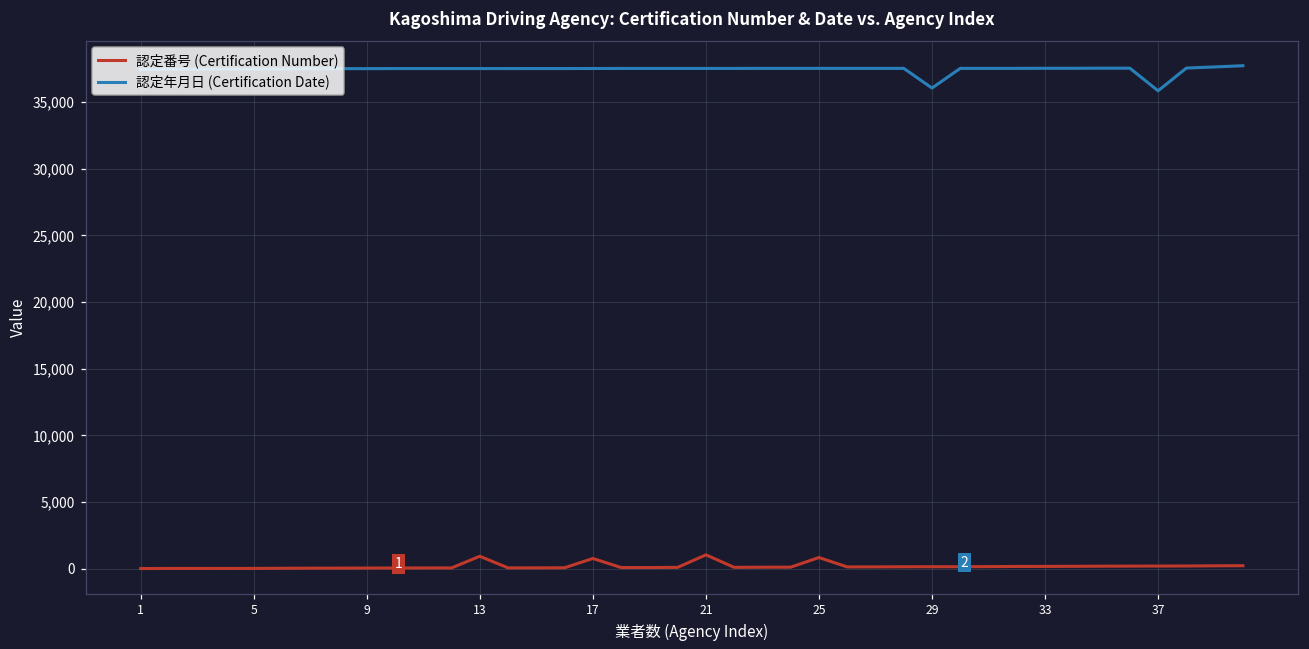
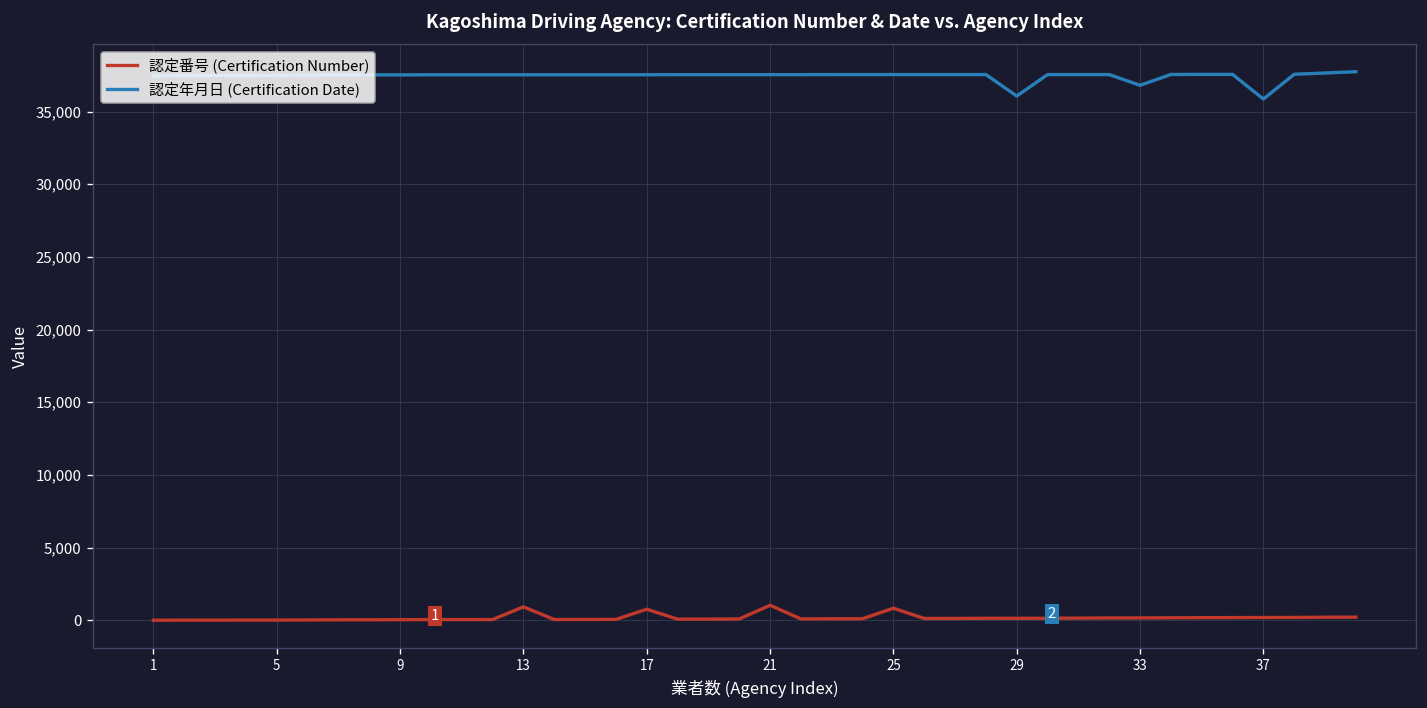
認定年月日 (Certification Date), 33: 37,600 -> 36,800
